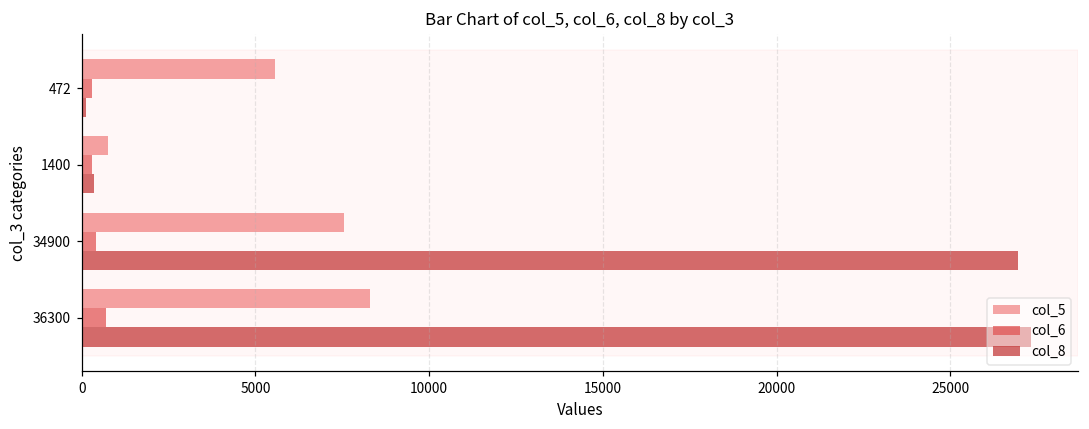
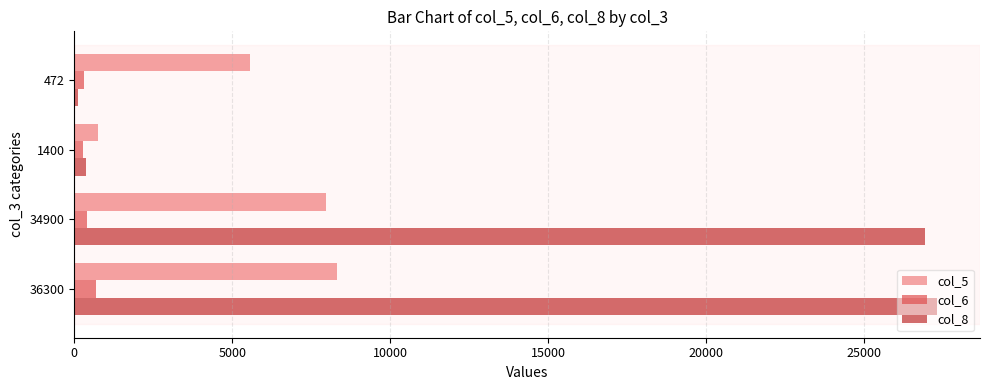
col_5, 34900: 7600 -> 8000
